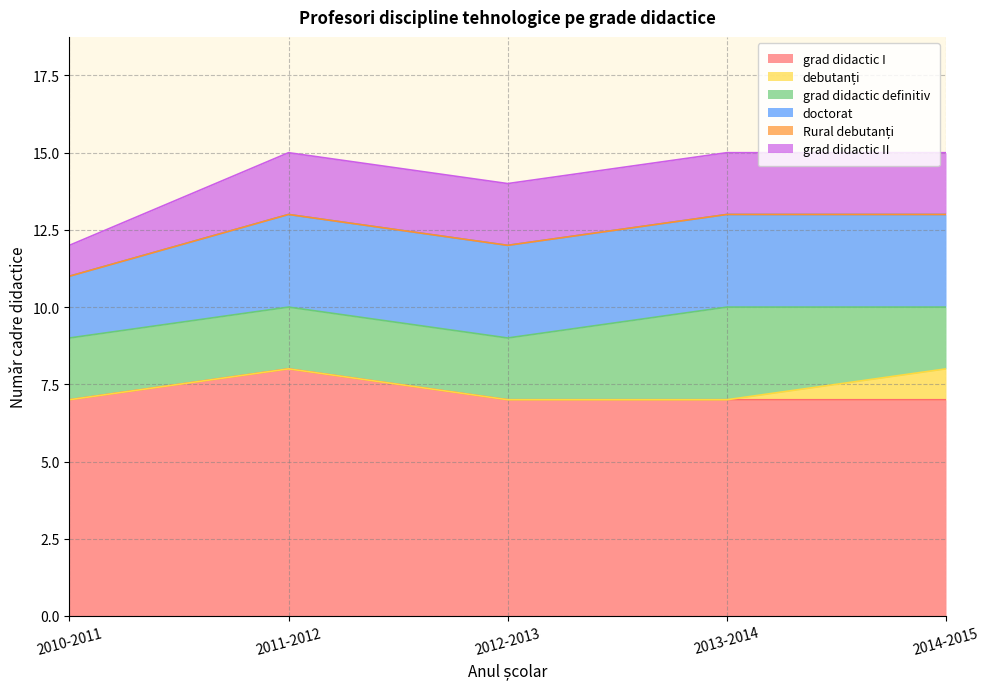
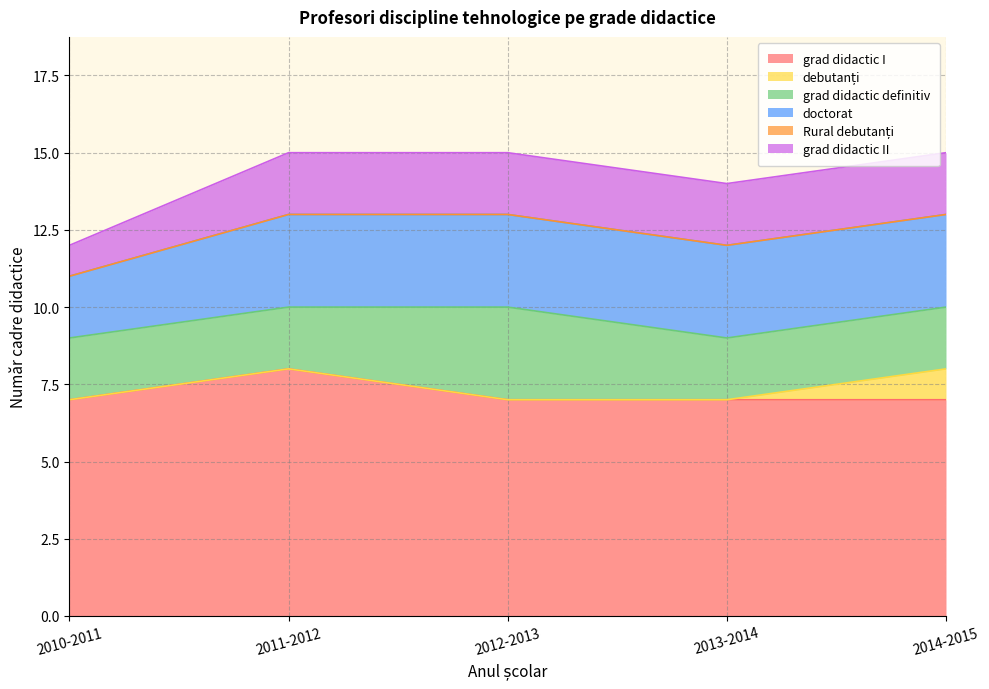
grad didactic definitiv, 2012-2013: 2 -> 3
grad didactic definitiv, 2013-2014: 3 -> 2
